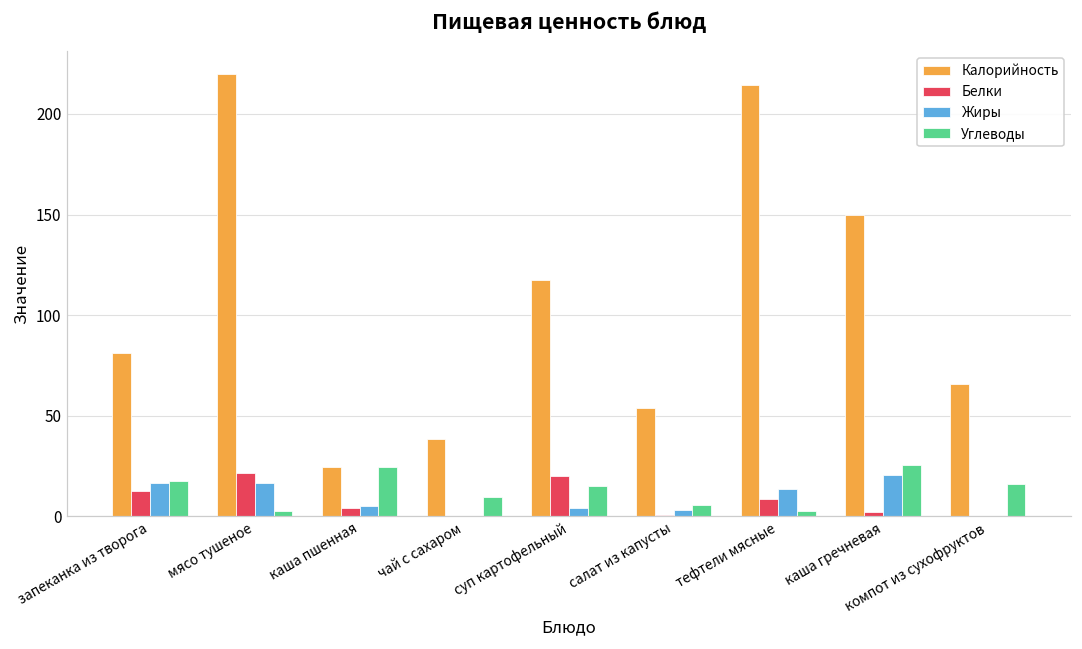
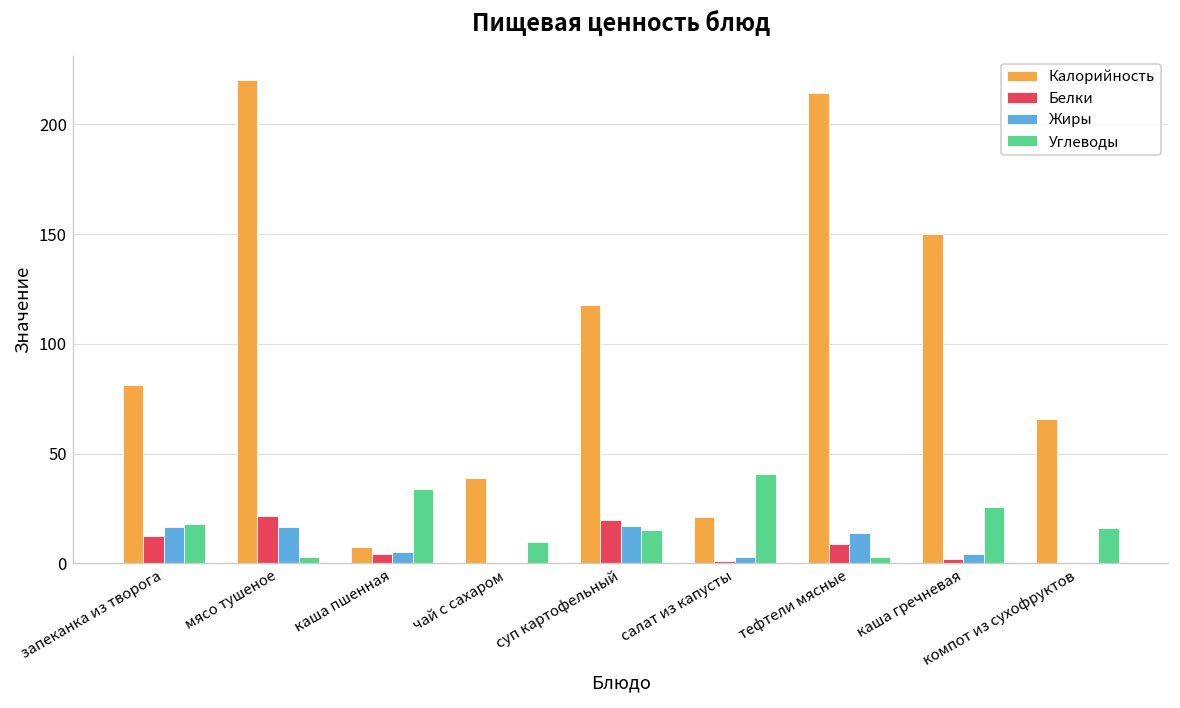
Калорийность, каша пшенная: 25 -> 7
Углеводы, каша пшенная: 25 -> 34
Жиры, суп картофельный: 4 -> 17
Калорийность, салат из капусты: 54 -> 21
Углеводы, салат из капусты: 6 -> 41
Жиры, каша гречневая: 21 -> 4
